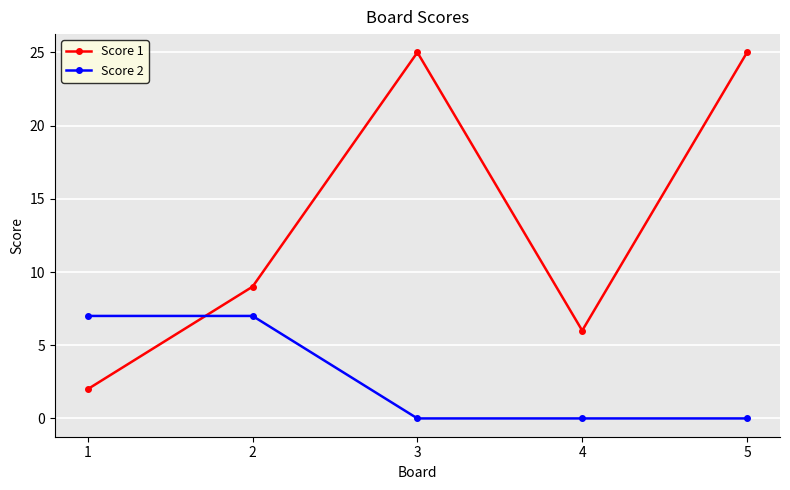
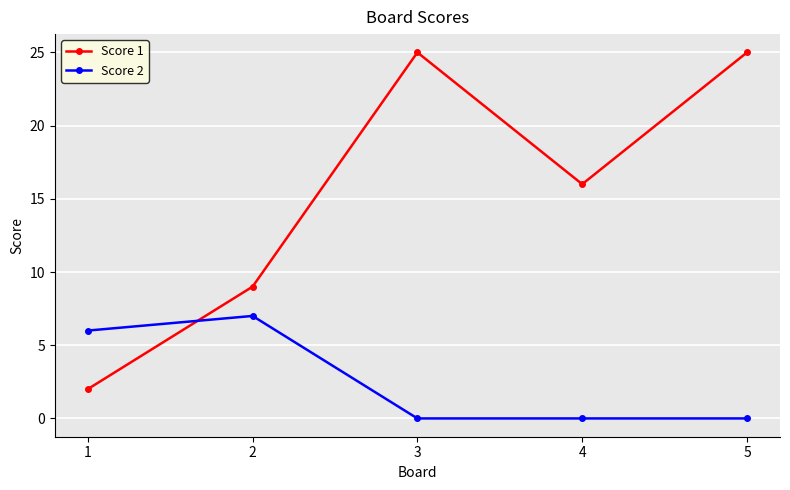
Score 2, 1: 7 -> 6
Score 1, 4: 6 -> 16
